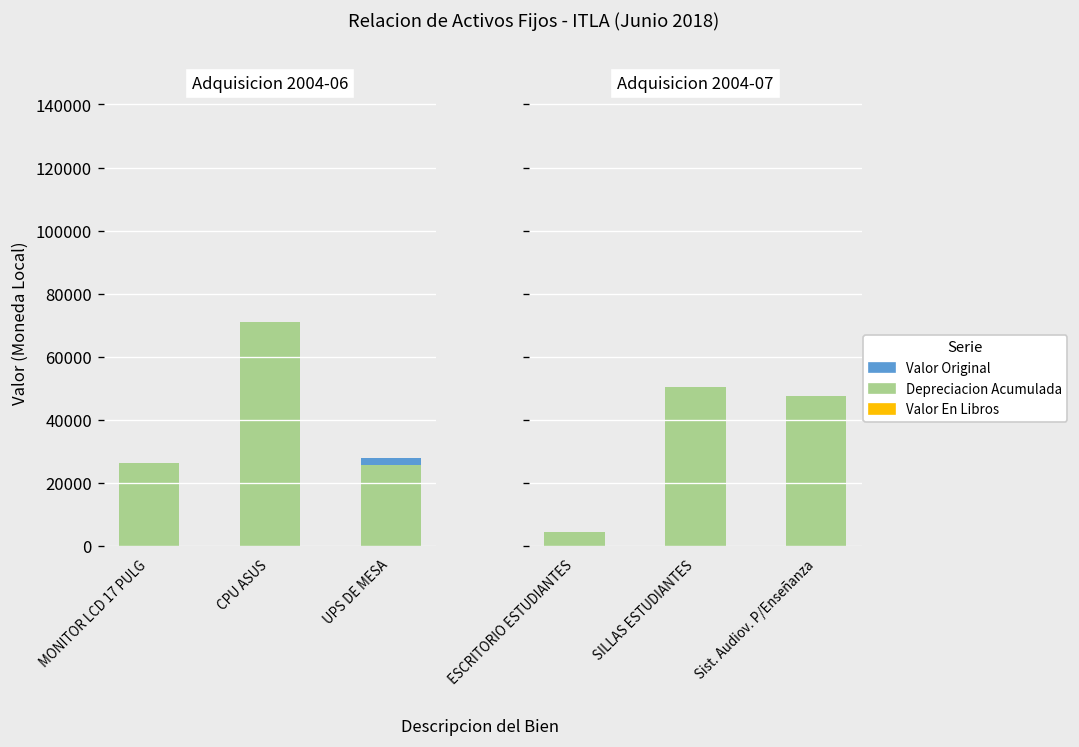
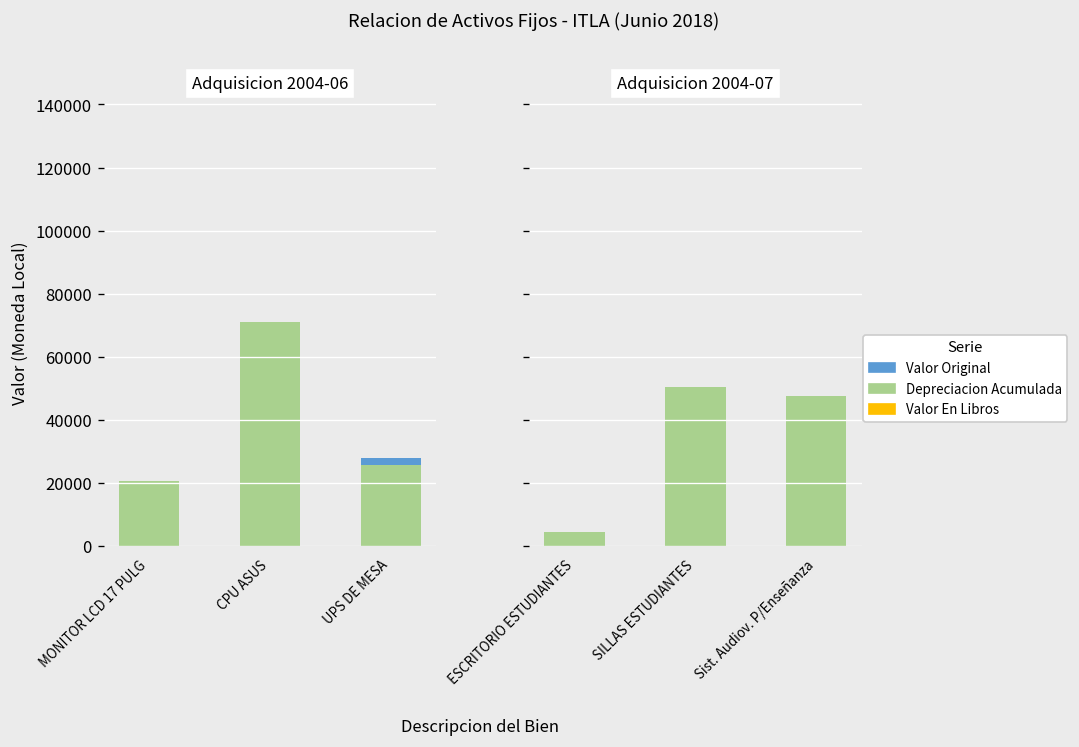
Adquisicion 2004-06, Depreciacion Acumulada, MONITOR LCD 17 PULG: 26000 -> 21000
